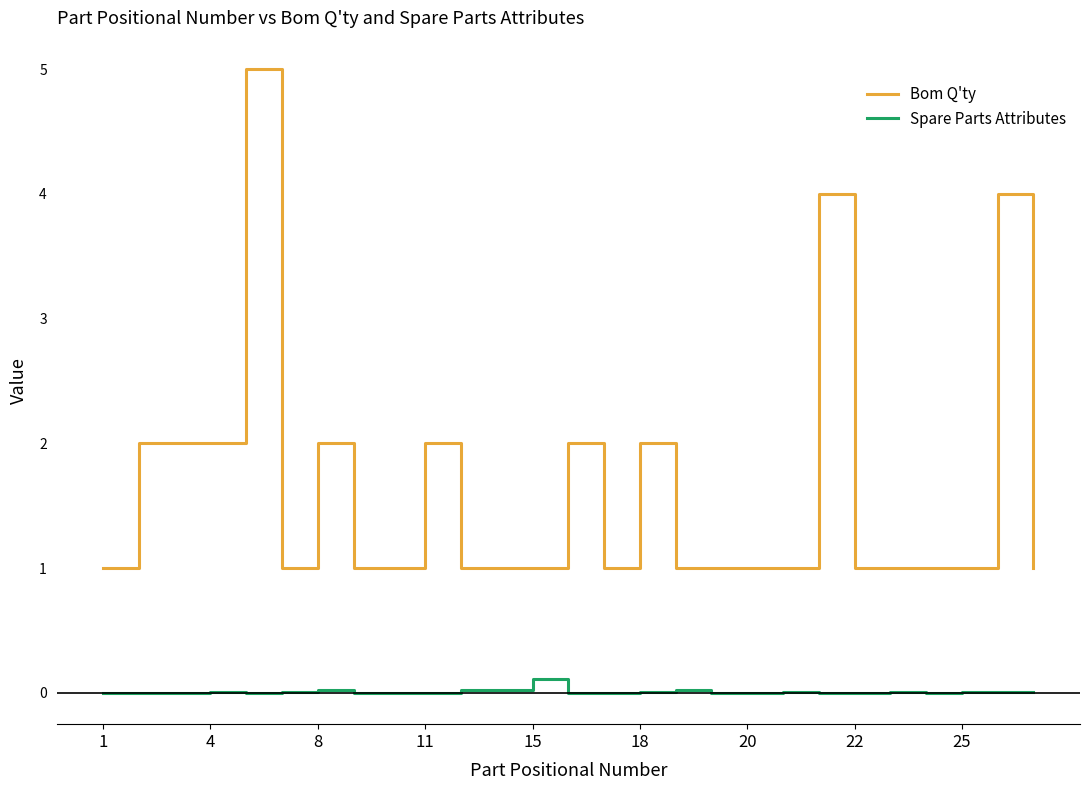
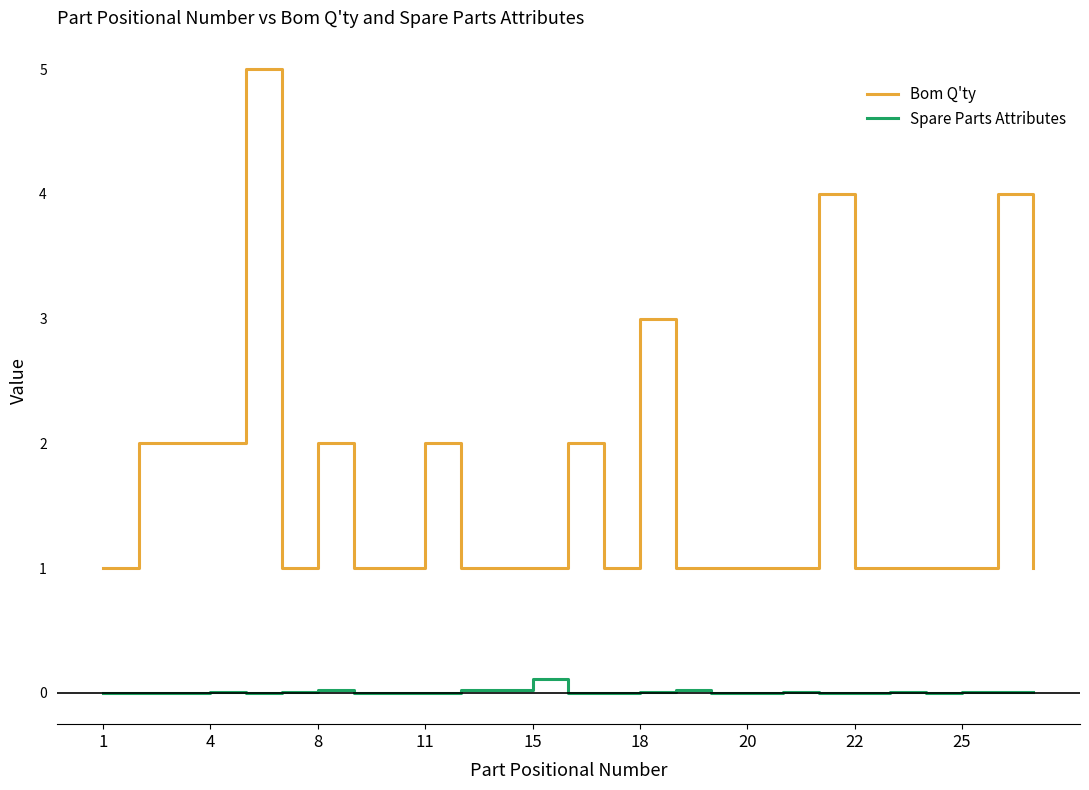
Bom Q'ty, 18: 2 -> 3
